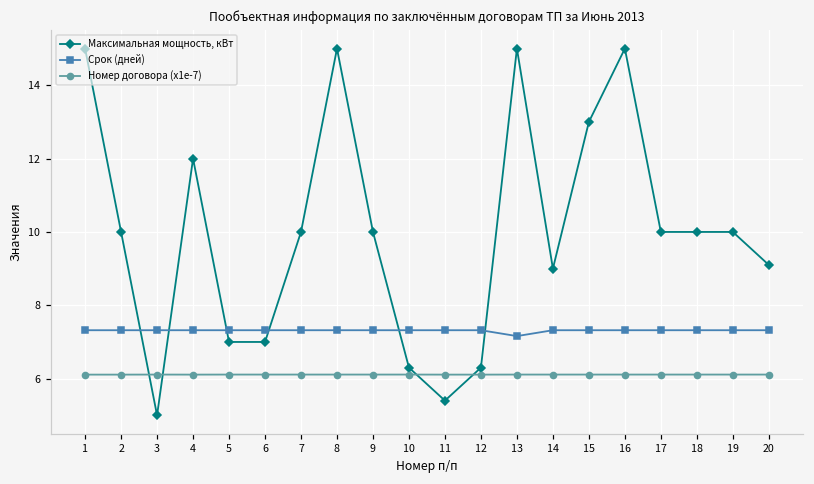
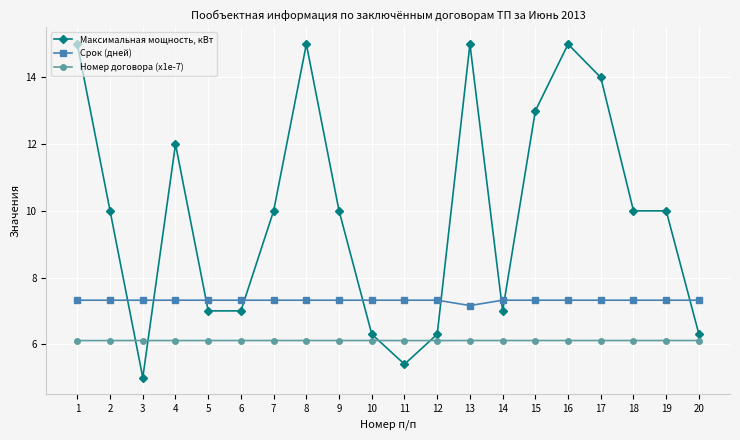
Максимальная мощность, кВт, 14: 9 -> 7
Максимальная мощность, кВт, 17: 10 -> 14
Максимальная мощность, кВт, 20: 9.1 -> 6.3
